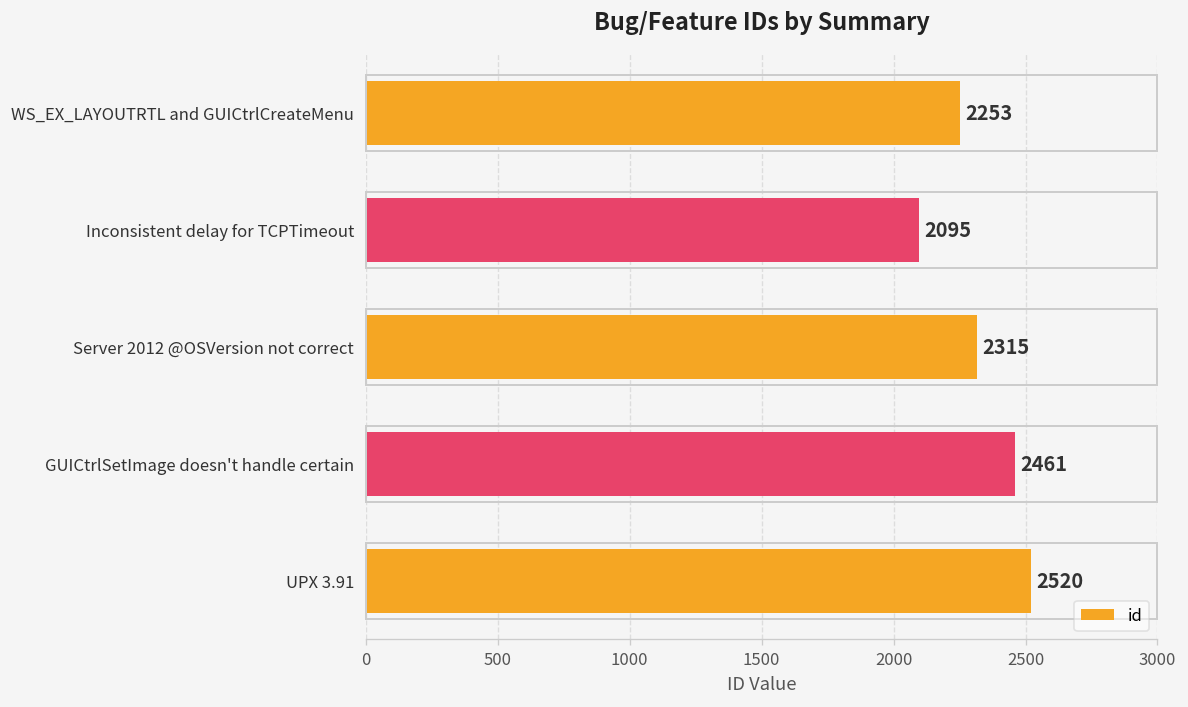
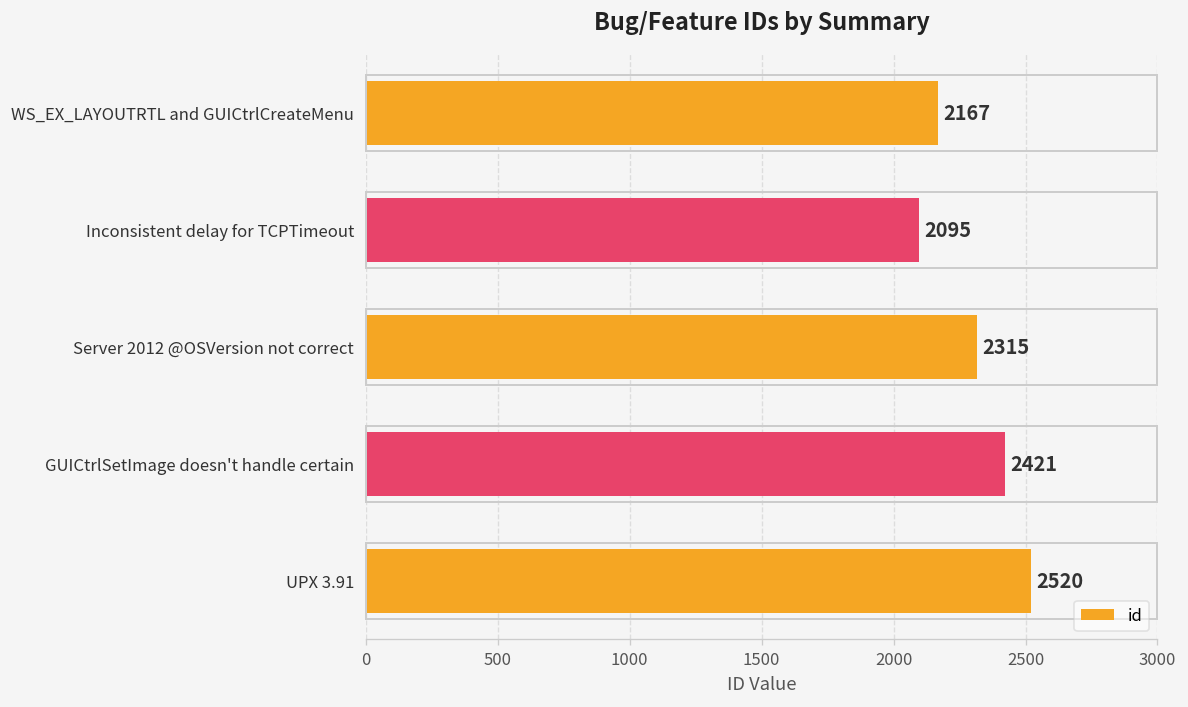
WS_EX_LAYOUTRTL and GUICtrlCreateMenu: 2253 -> 2167
GUICtrlSetImage doesn't handle certain: 2461 -> 2421
